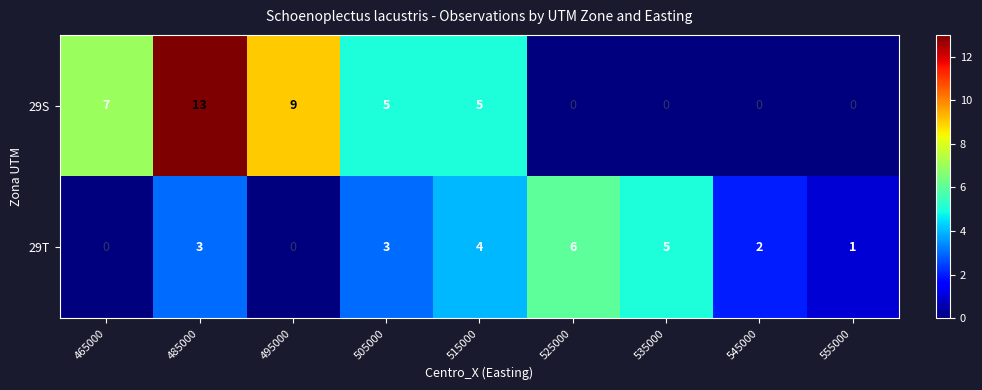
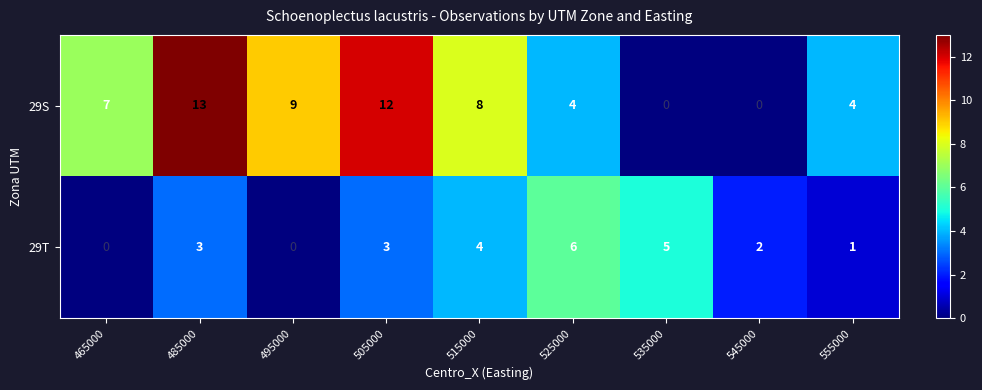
29S, 505000: 5 -> 12
29S, 515000: 5 -> 8
29S, 525000: 0 -> 4
29S, 555000: 0 -> 4
